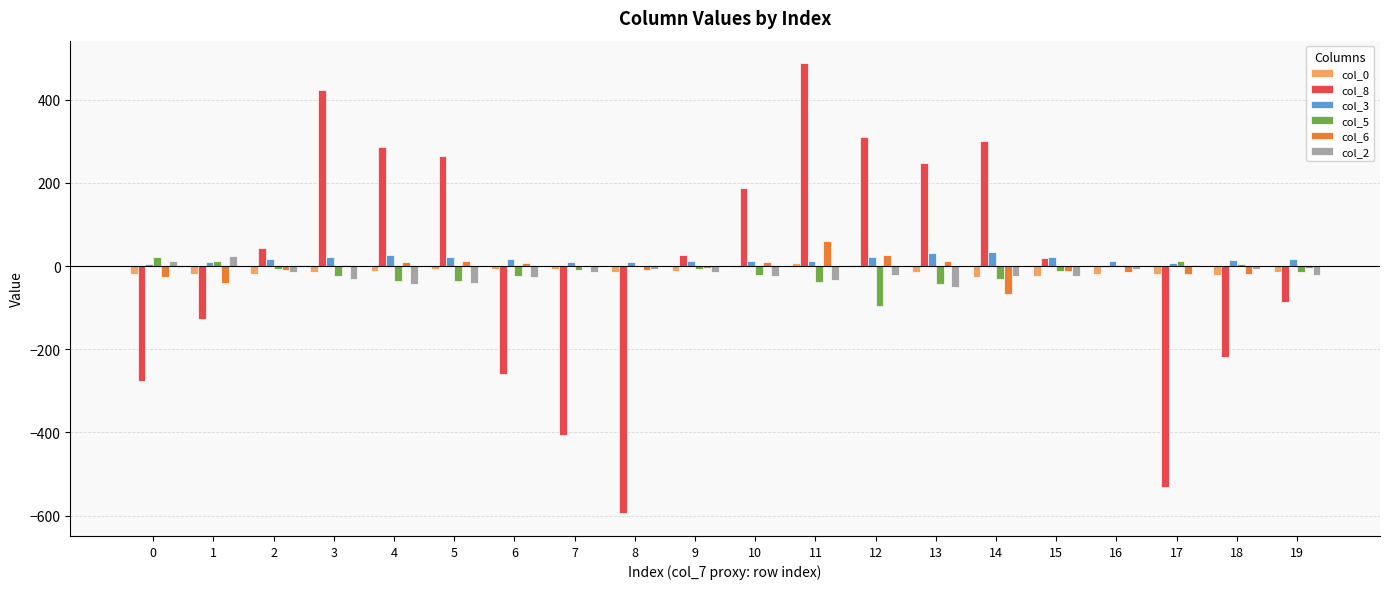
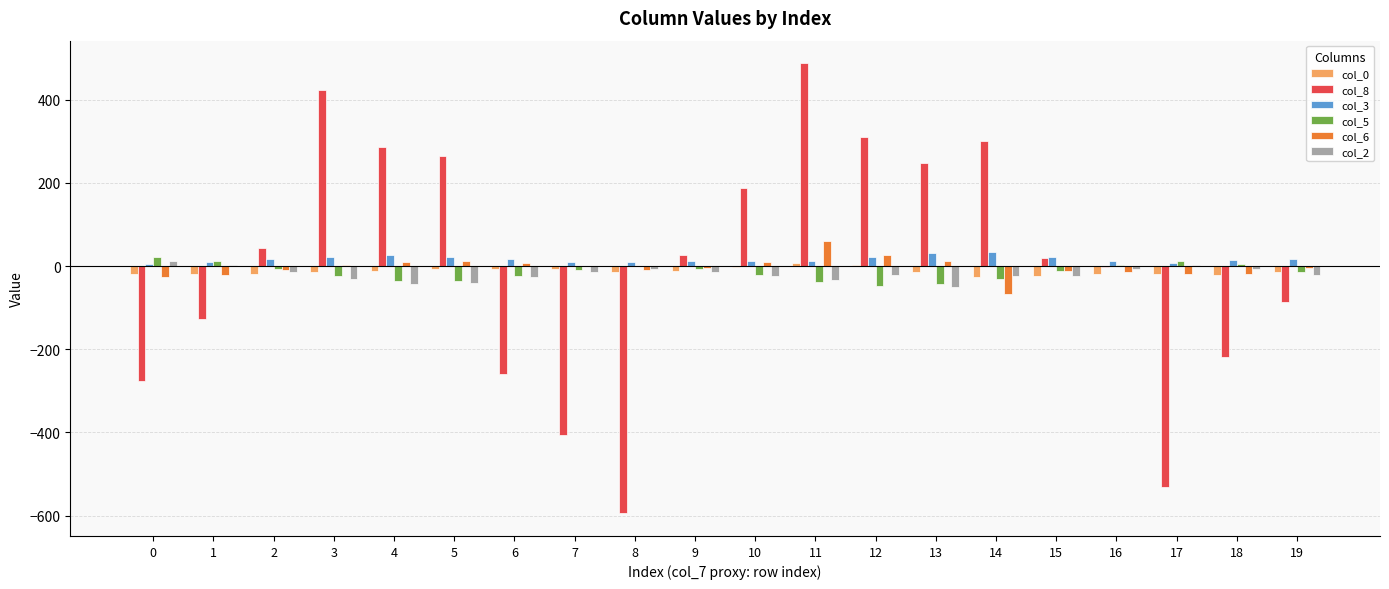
col_6, 1: -40 -> -20
col_2, 1: 30 -> 0
col_5, 12: -100 -> -50
